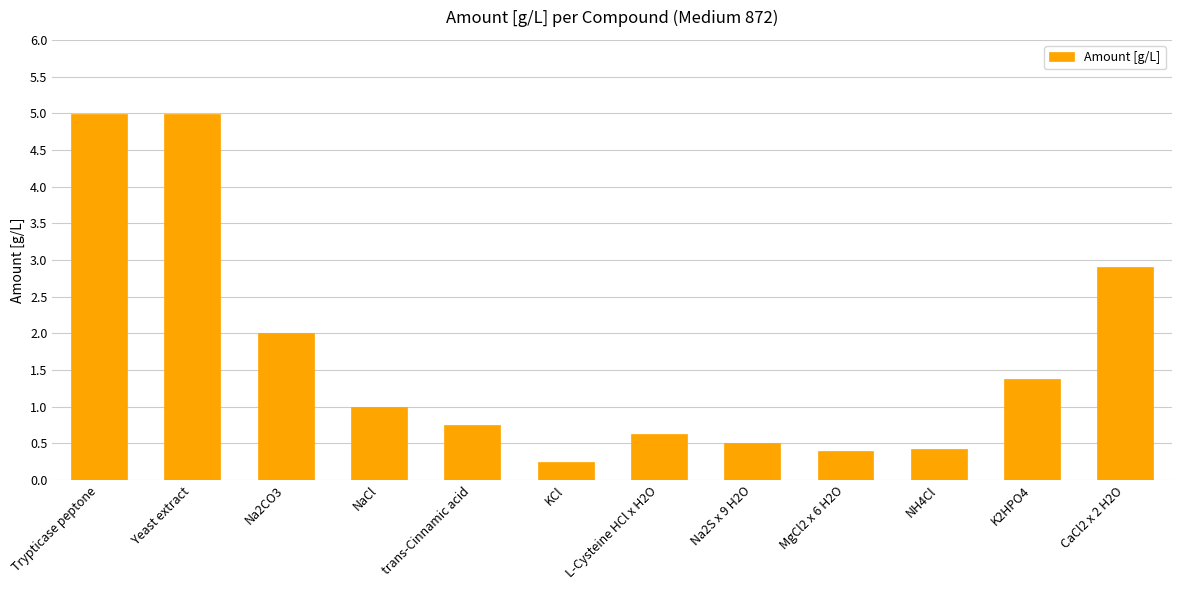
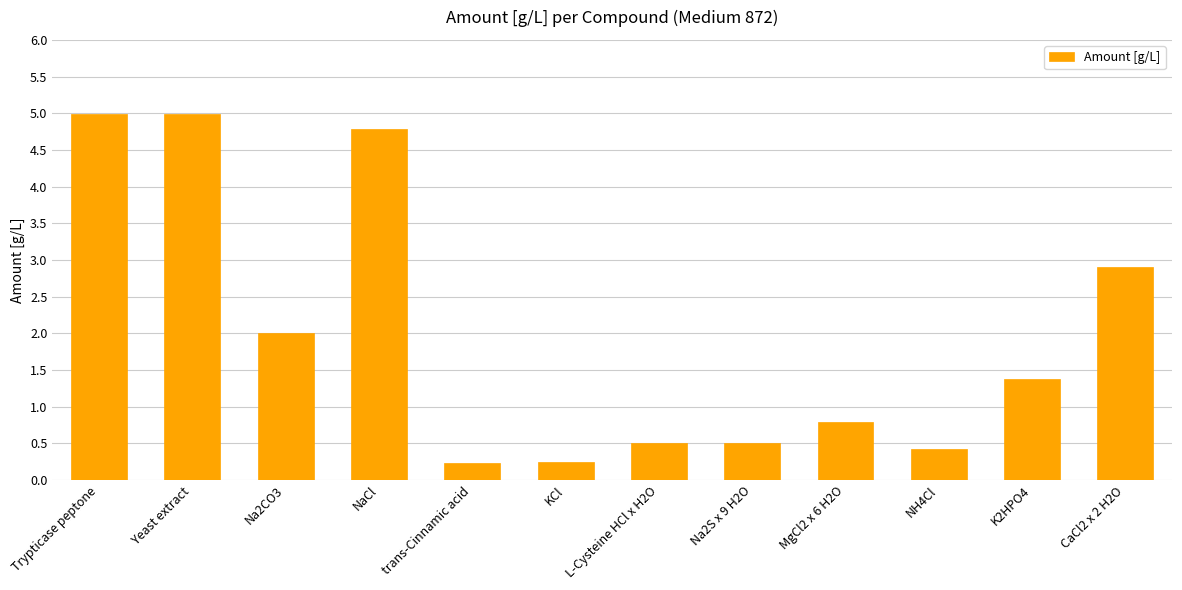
NaCl: 1.0 -> 4.8
trans-Cinnamic acid: 0.7 -> 0.2
L-Cysteine HCl x H2O: 0.6 -> 0.5
MgCl2 x 6 H2O: 0.4 -> 0.8
